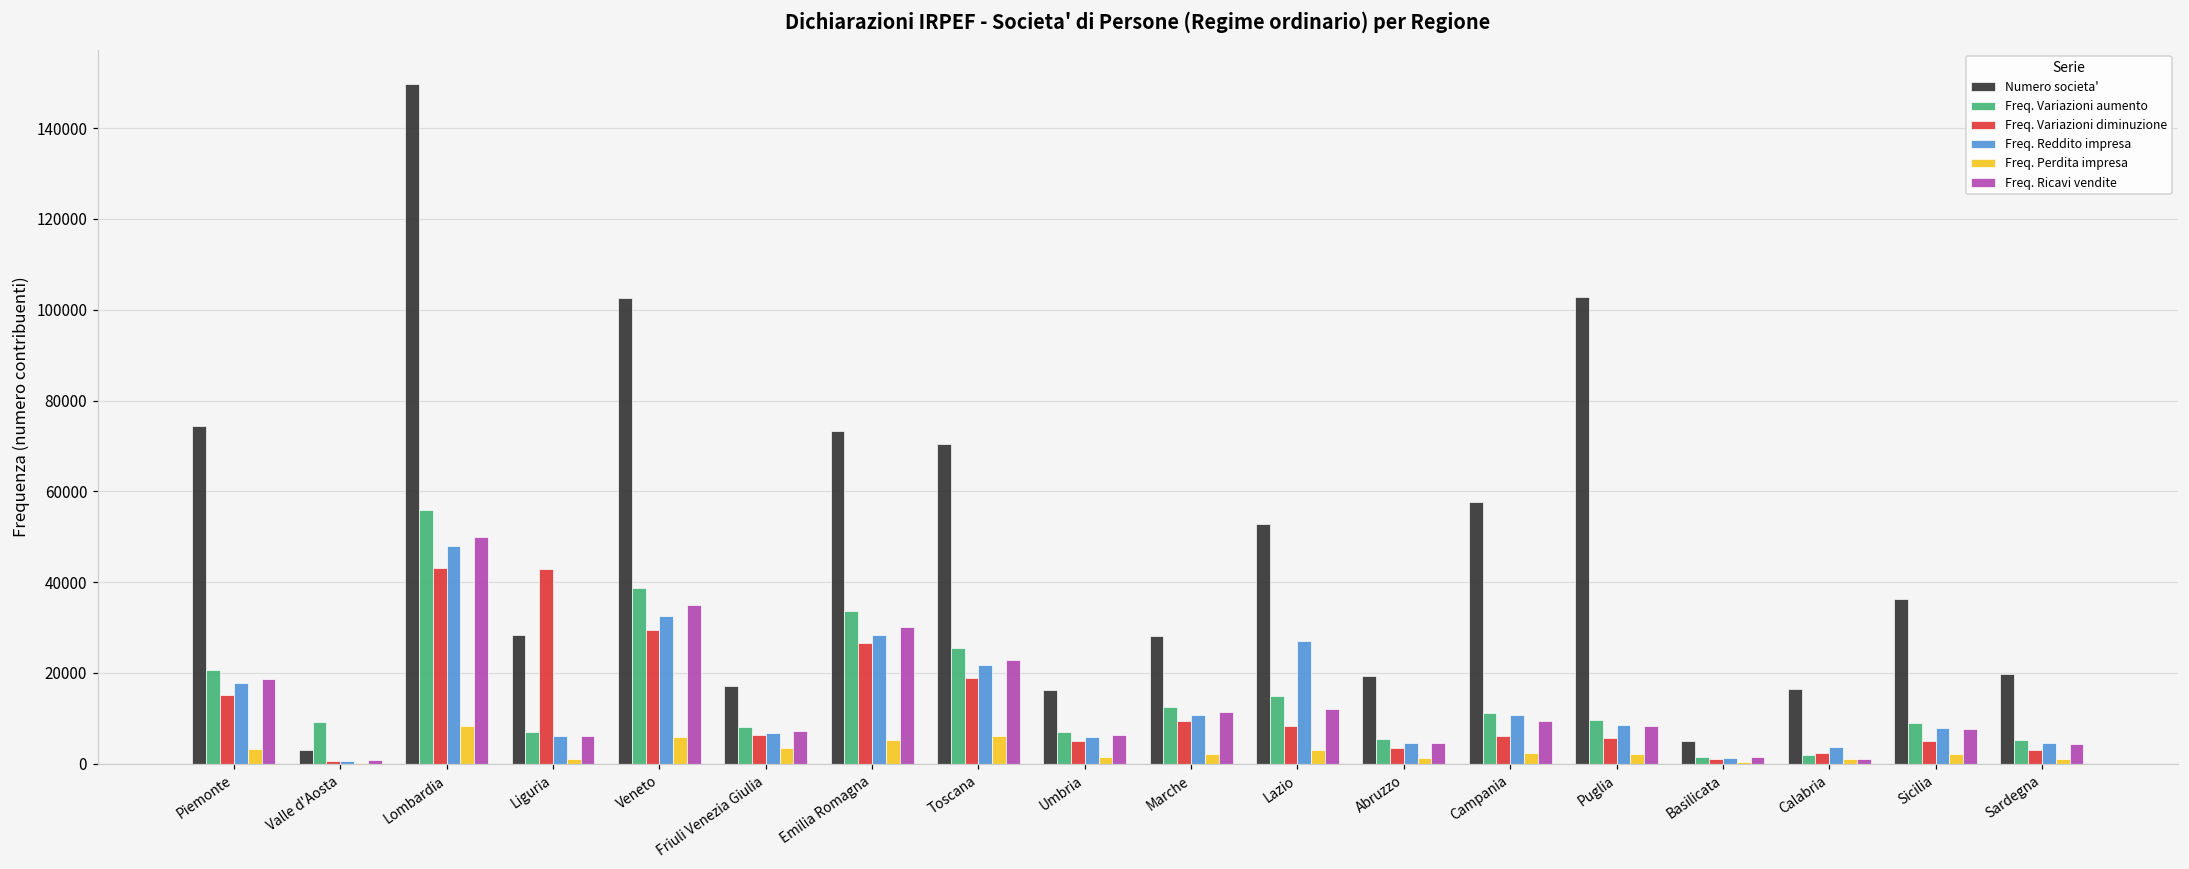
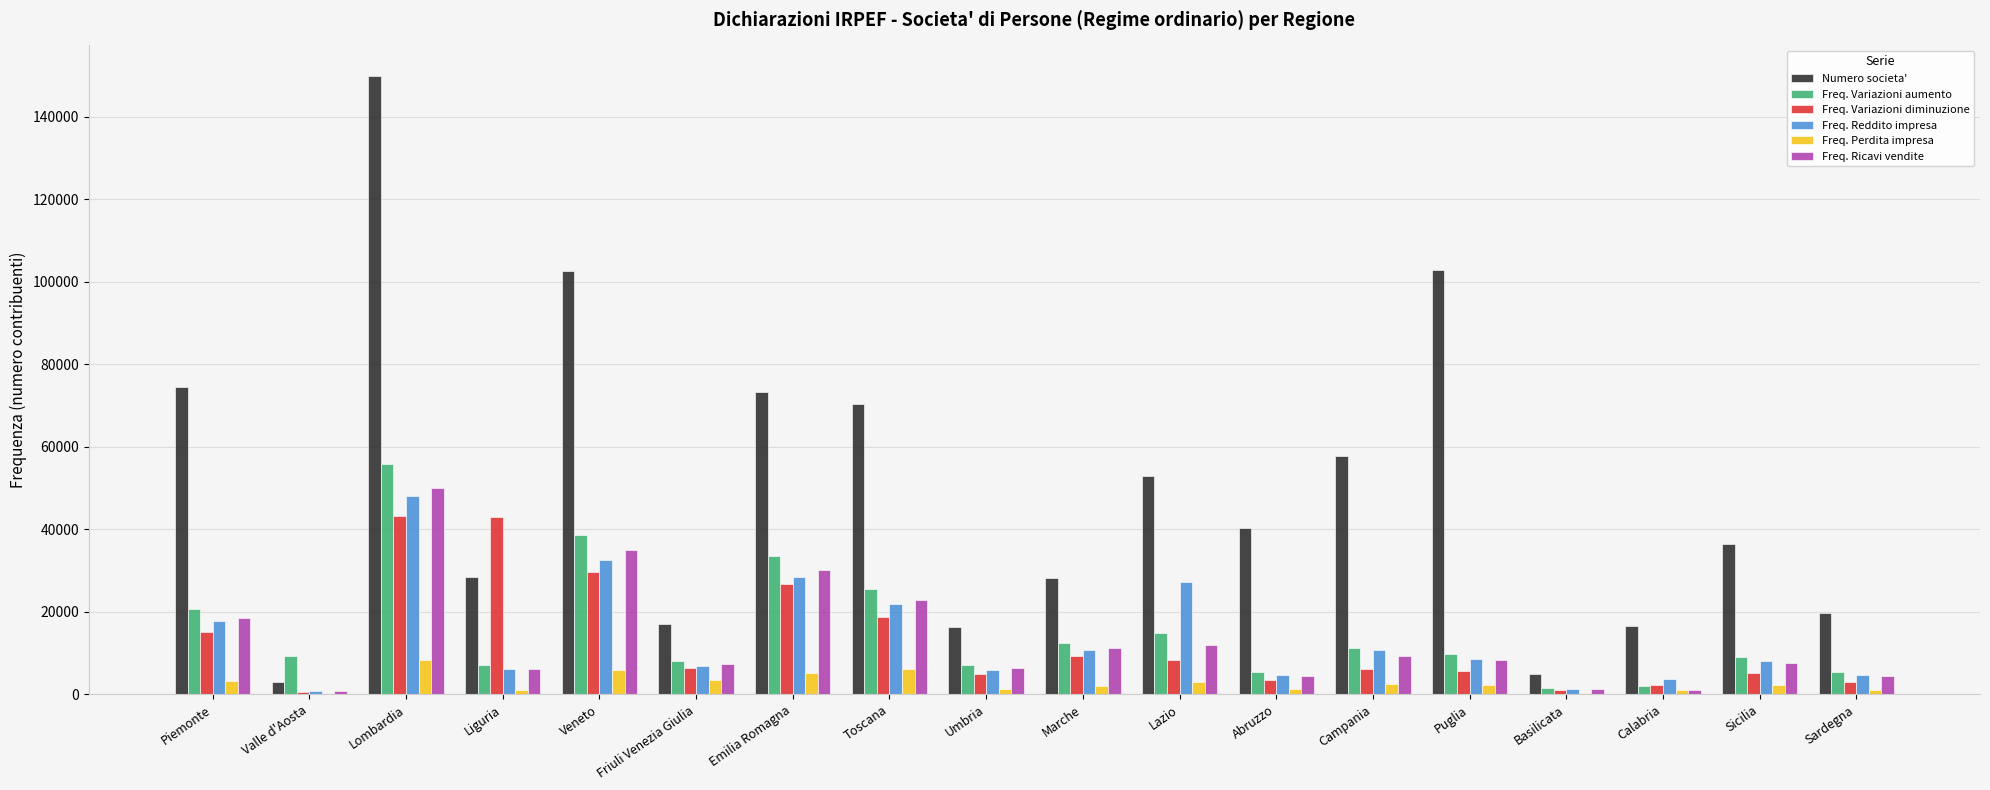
Numero societa', Abruzzo: 19000 -> 40000
